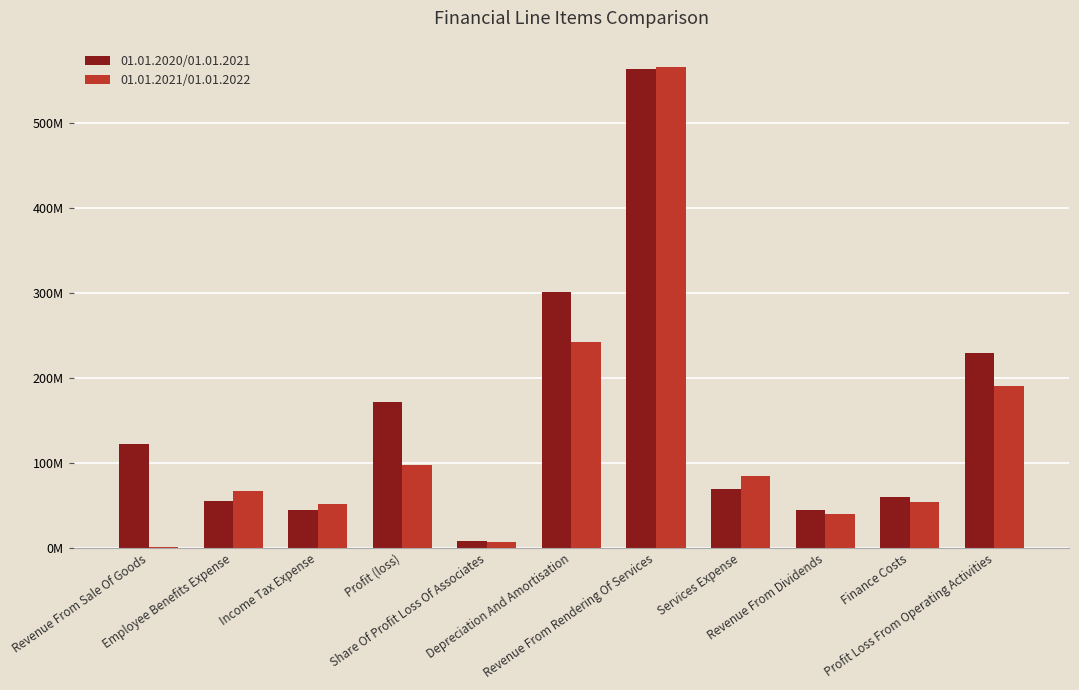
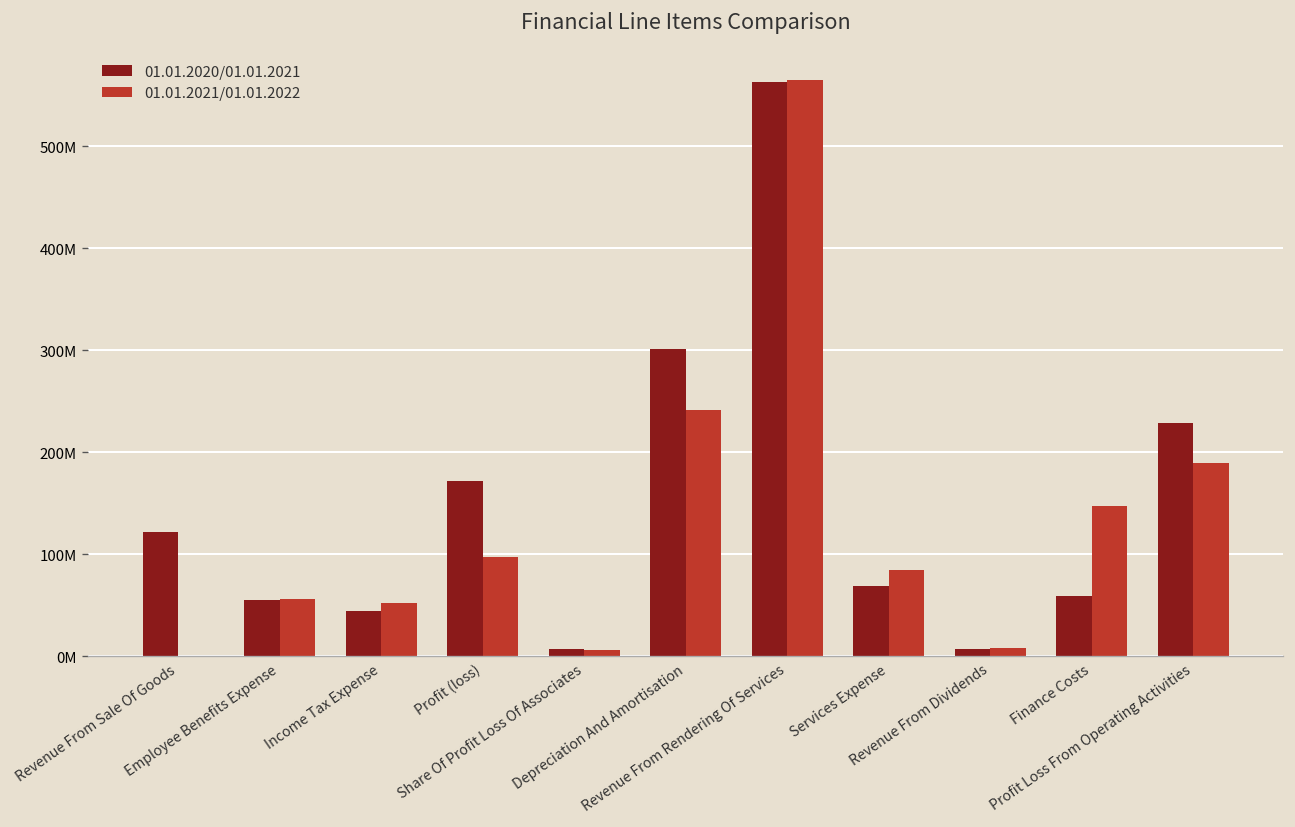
01.01.2021/01.01.2022, Employee Benefits Expense: 70000000 -> 60000000
01.01.2020/01.01.2021, Revenue From Dividends: 40000000 -> 10000000
01.01.2021/01.01.2022, Revenue From Dividends: 40000000 -> 10000000
01.01.2021/01.01.2022, Finance Costs: 50000000 -> 150000000
